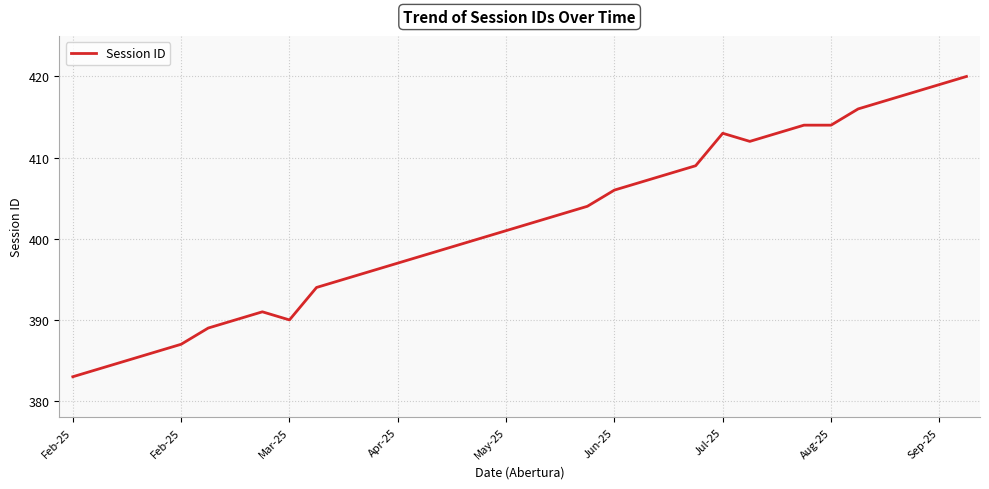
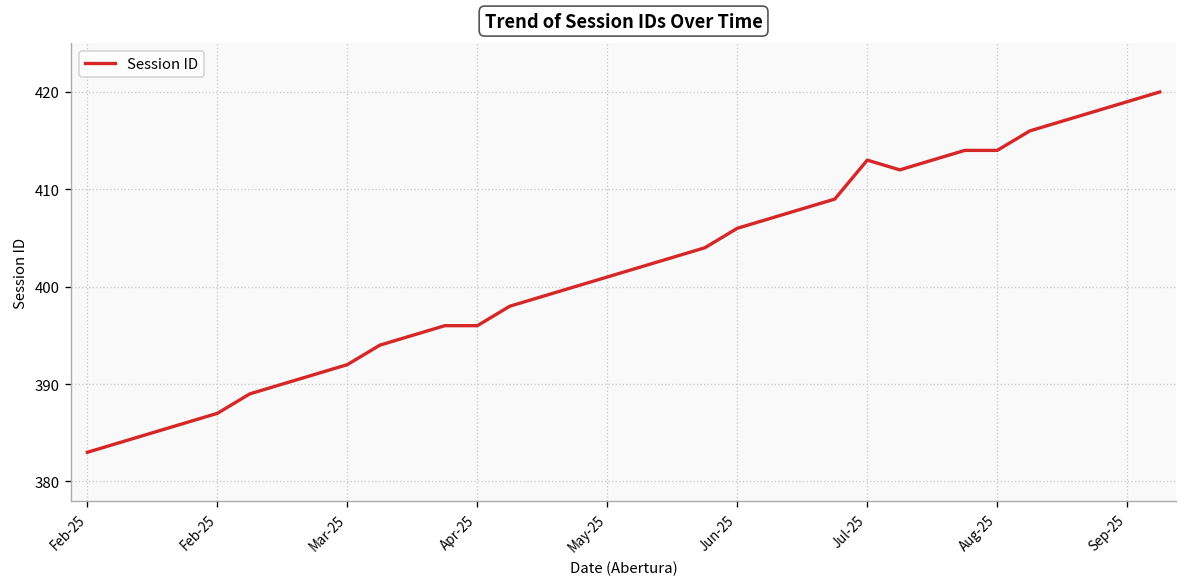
Mar-25: 390 -> 392
Apr-25: 397 -> 396
